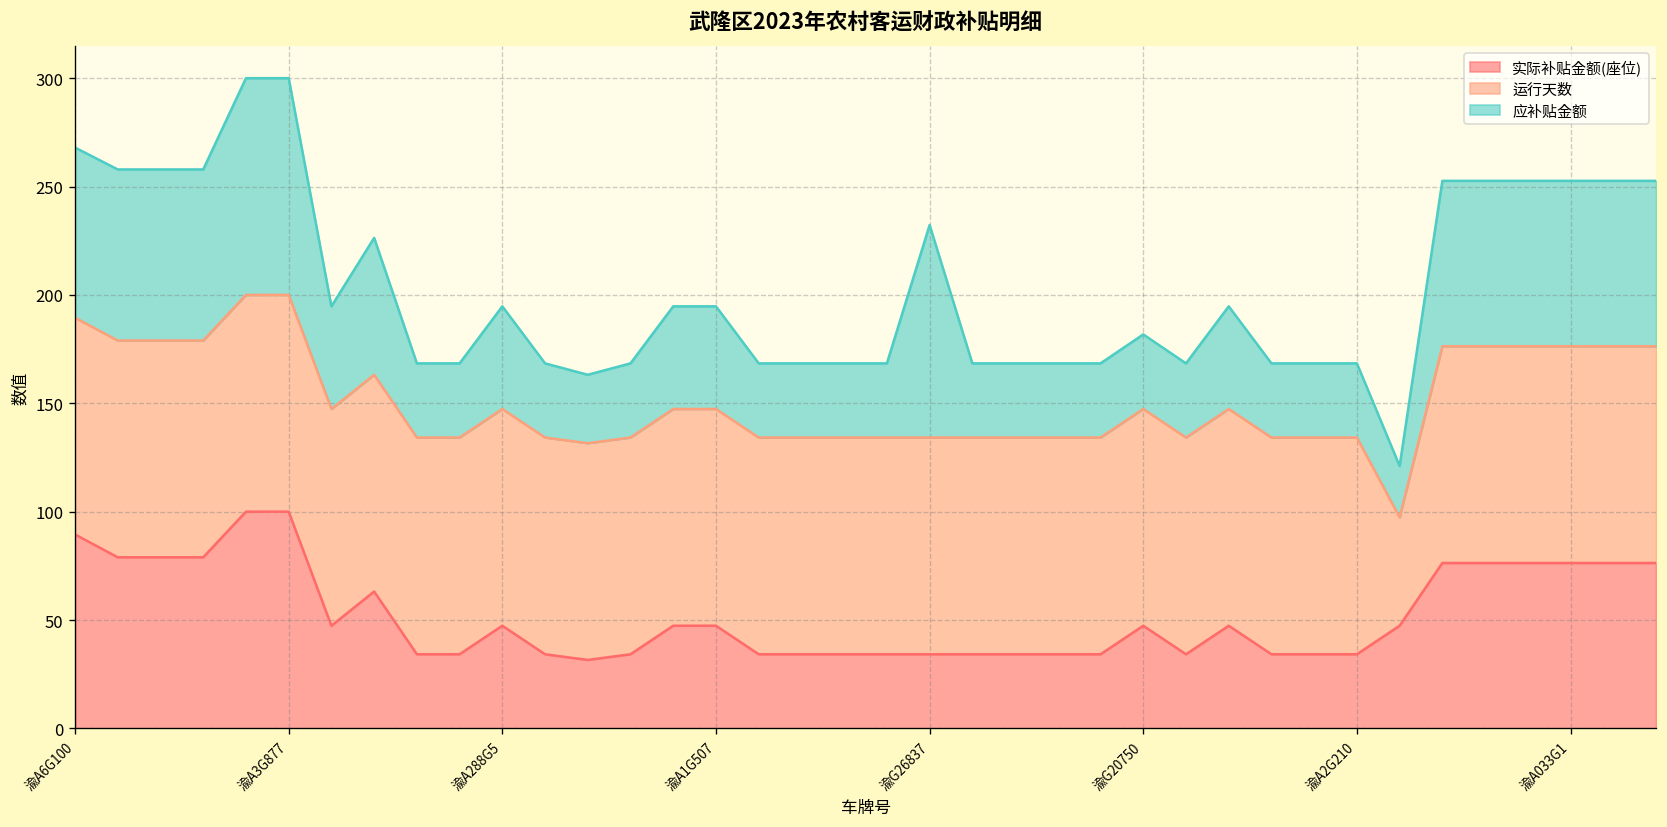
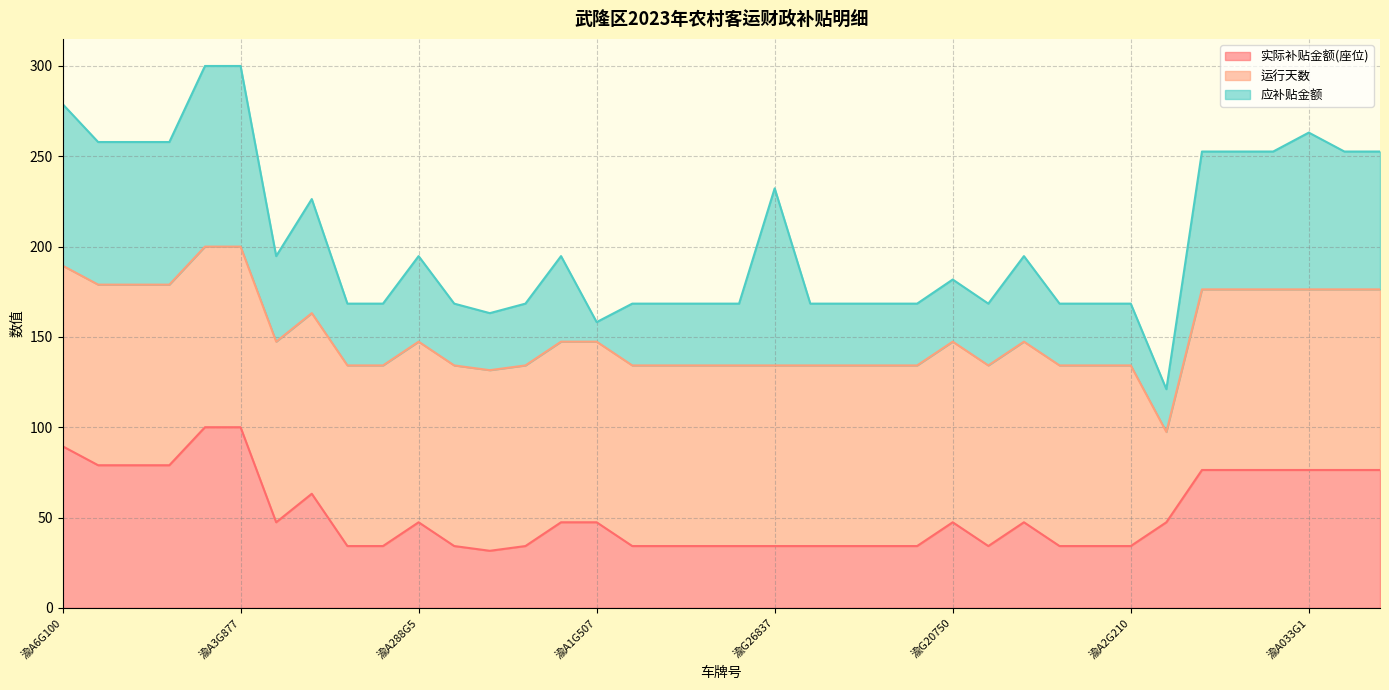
应补贴金额, 渝A6G100: 79 -> 89
应补贴金额, 渝A1G507: 47 -> 11
应补贴金额, 渝A033G1: 76 -> 87
